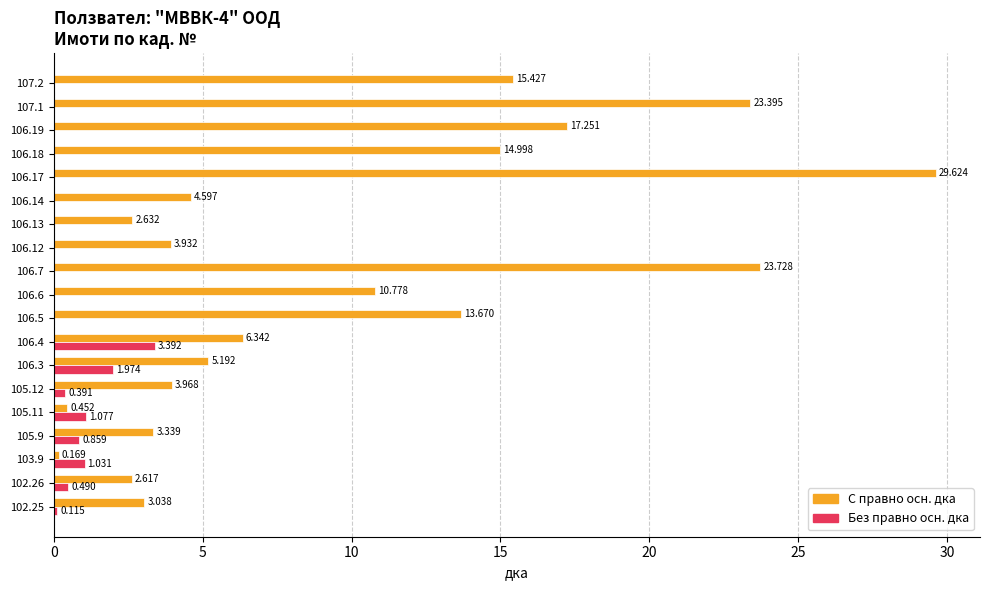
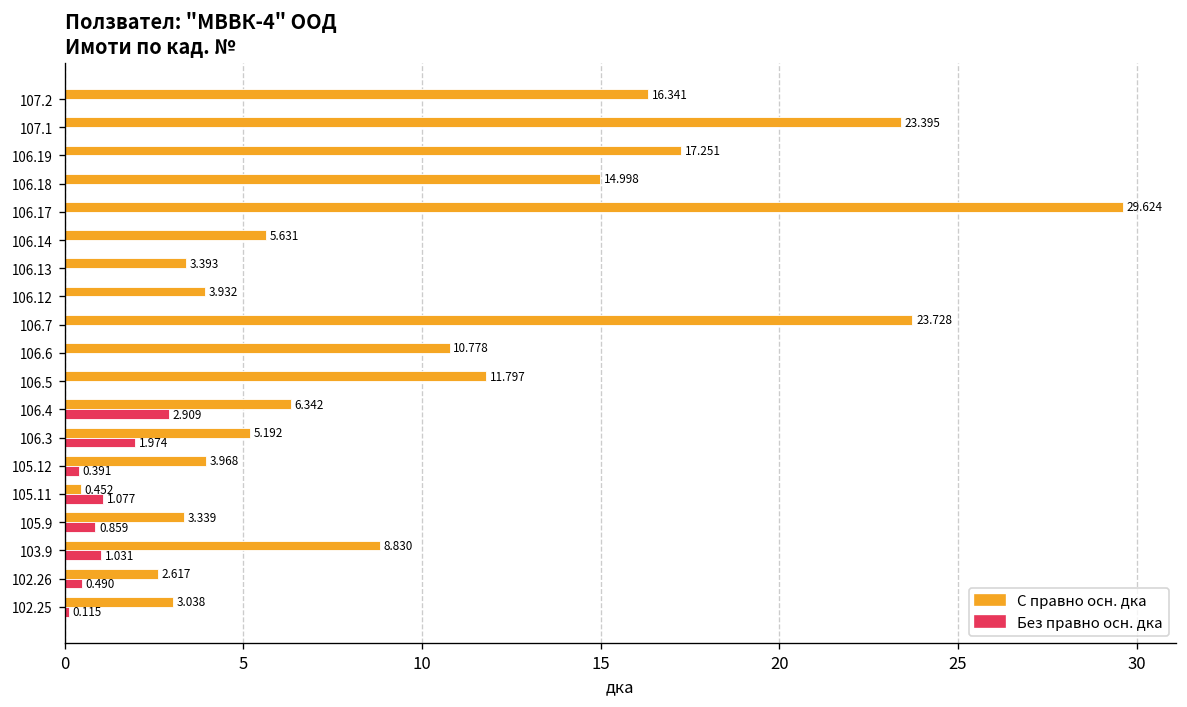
С правно осн. дка, 107.2: 15.427 -> 16.341
С правно осн. дка, 106.14: 4.597 -> 5.631
С правно осн. дка, 106.13: 2.632 -> 3.393
С правно осн. дка, 106.5: 13.670 -> 11.797
Без правно осн. дка, 106.4: 3.392 -> 2.909
С правно осн. дка, 103.9: 0.169 -> 8.830
